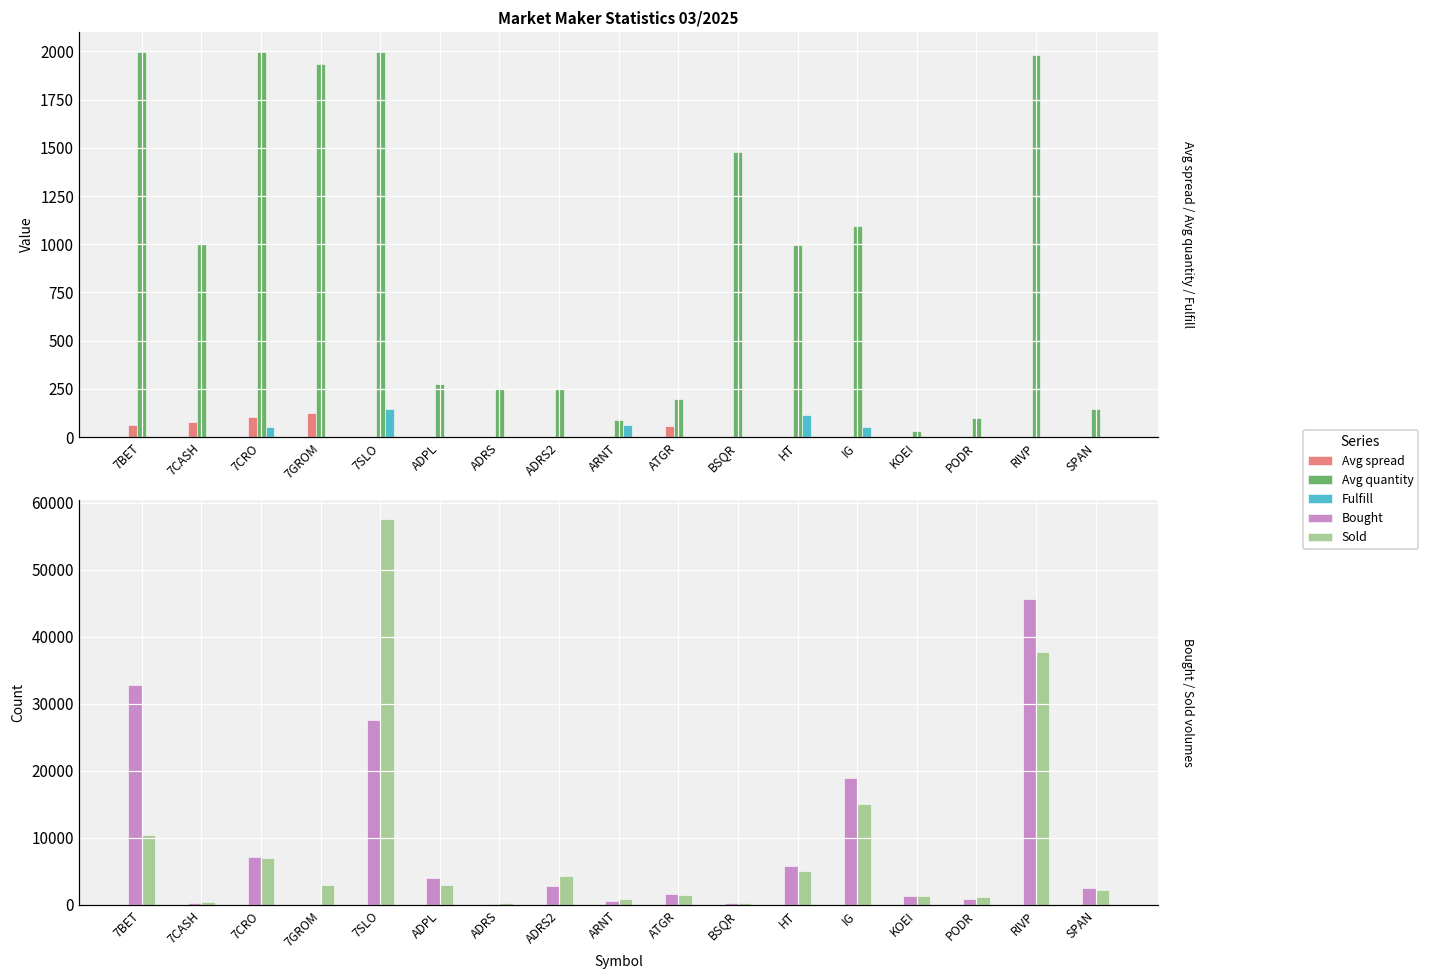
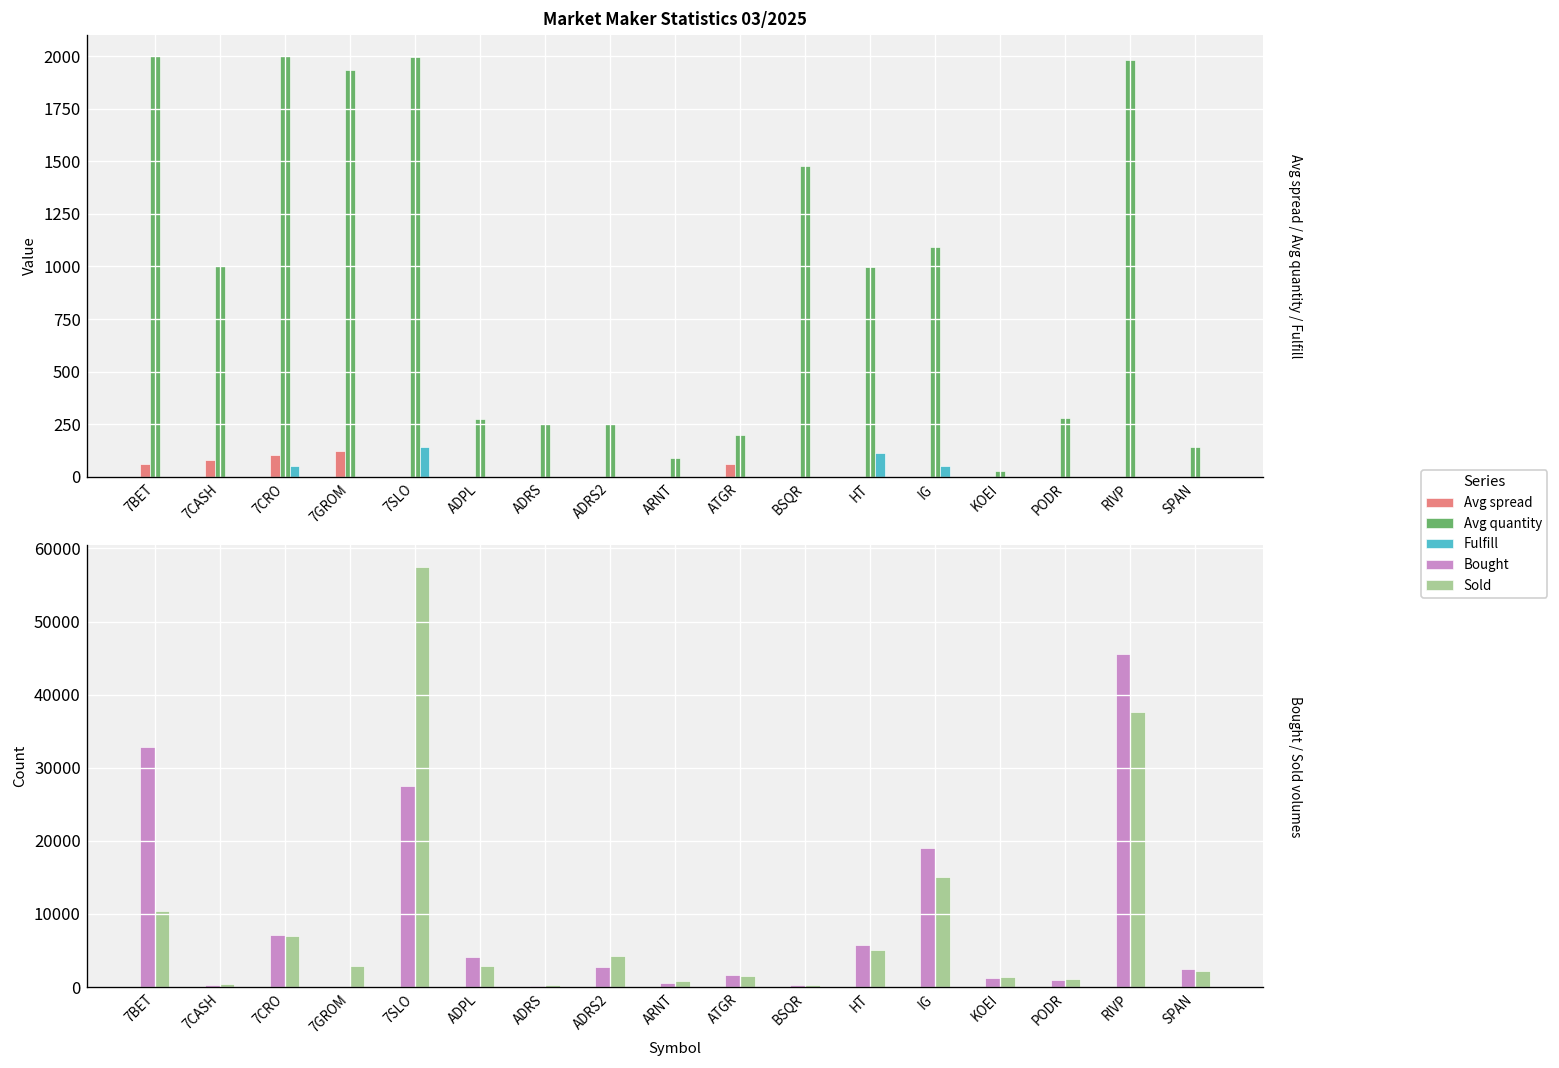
Market Maker Statistics 03/2025, Fulfill, ARNT: 60 -> 0
Market Maker Statistics 03/2025, Avg quantity, PODR: 100 -> 280
